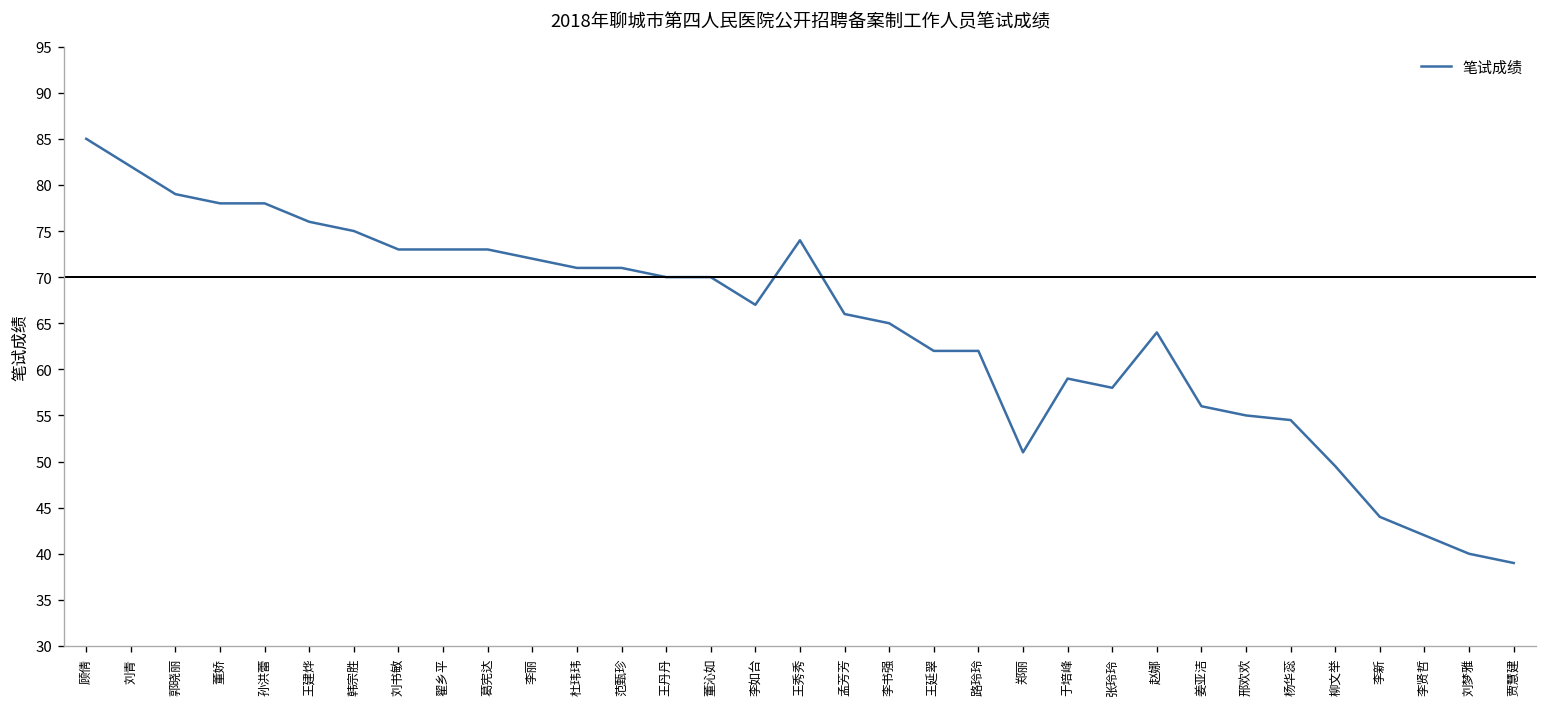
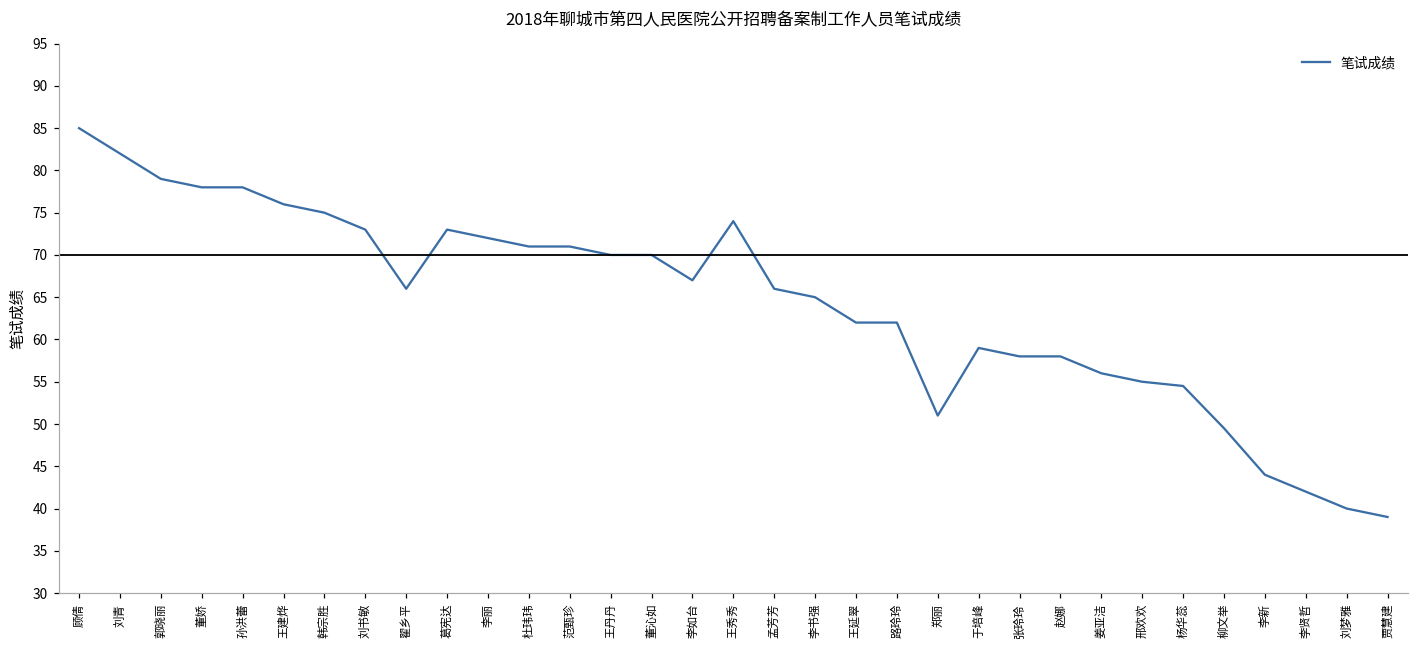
翟乡平: 73 -> 66
赵娜: 64 -> 58
